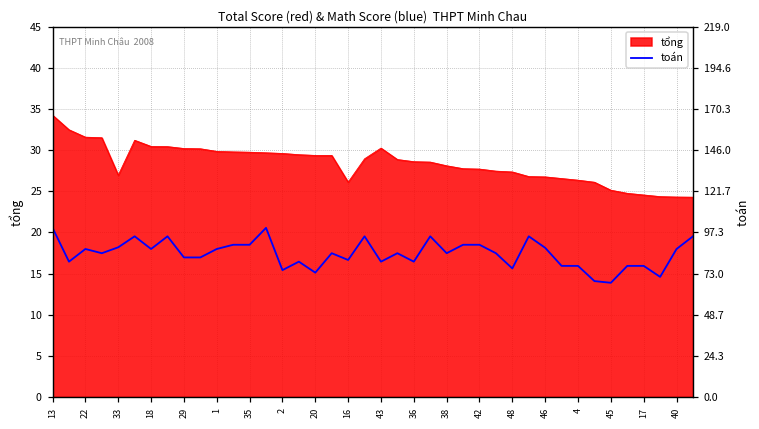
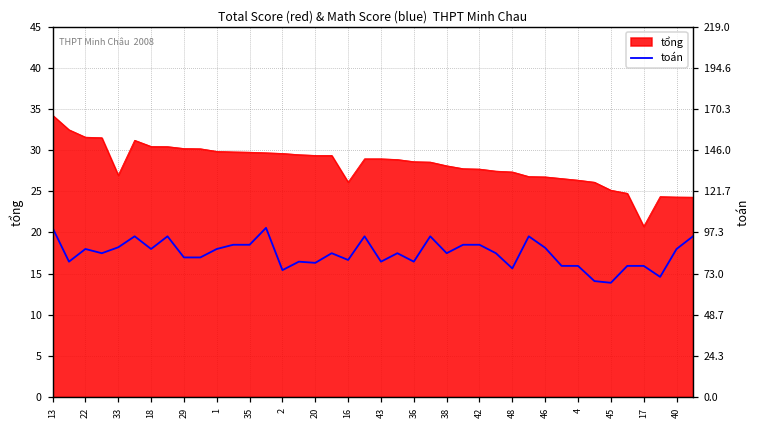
toán, 20: 15 -> 16
tổng, 43: 30 -> 29
tổng, 17: 25 -> 21
